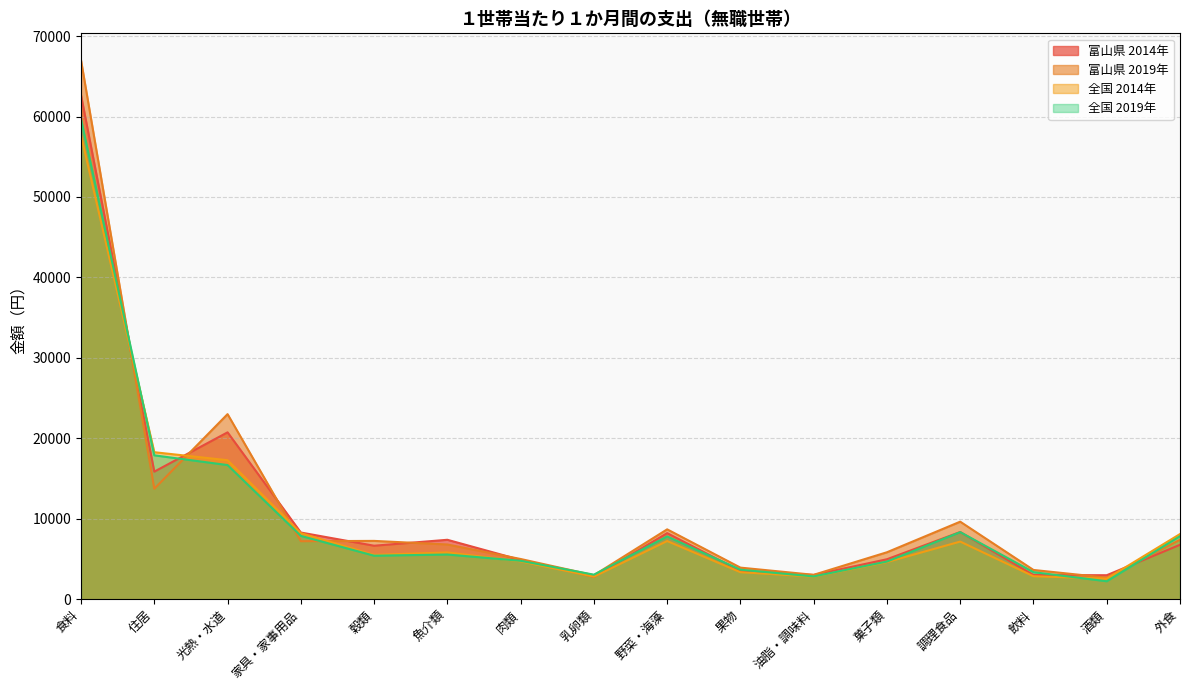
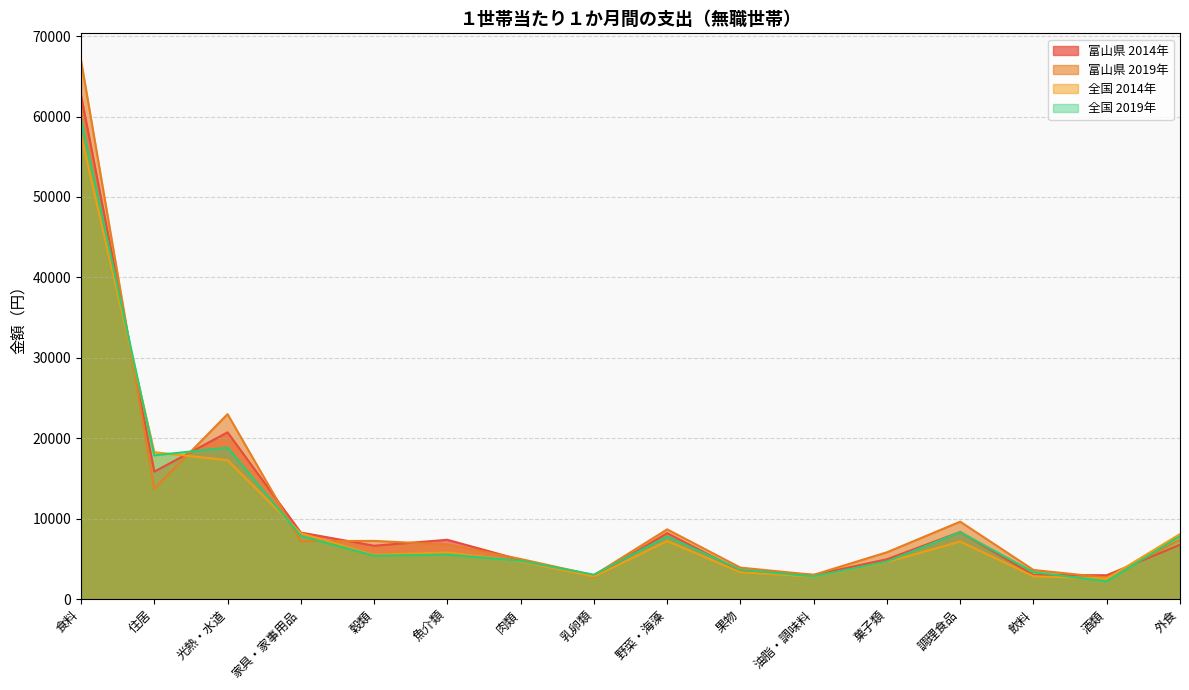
全国 2019年, 光熱・水道: 17000 -> 19000
